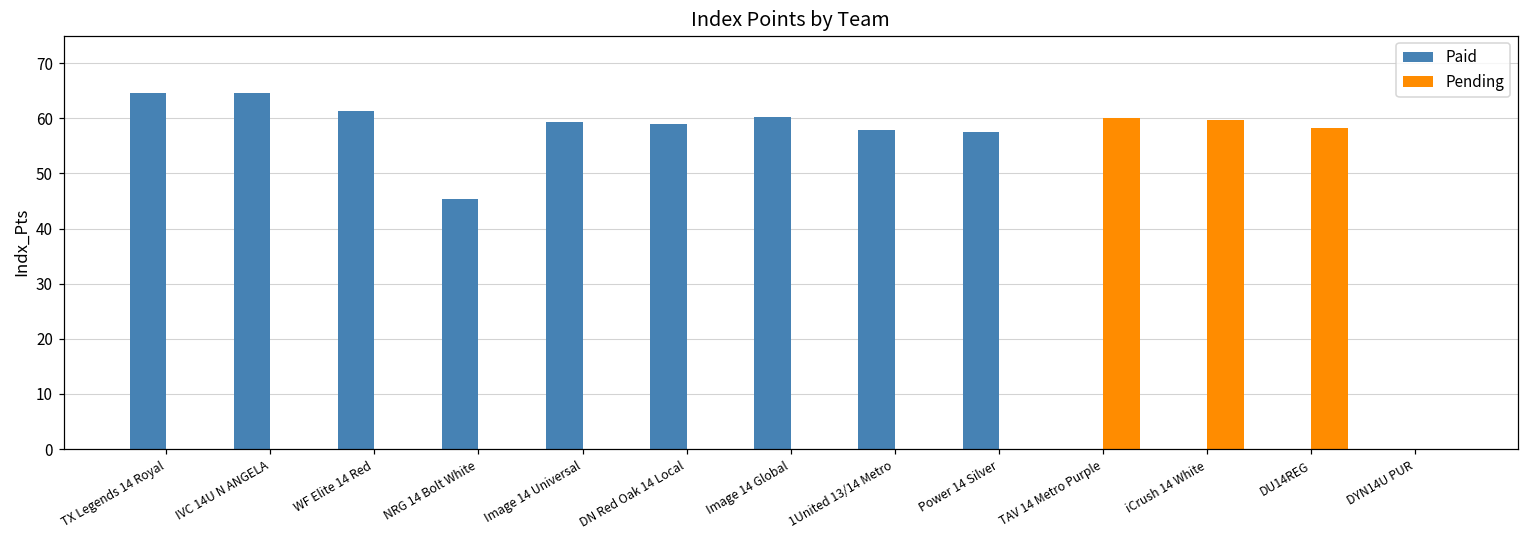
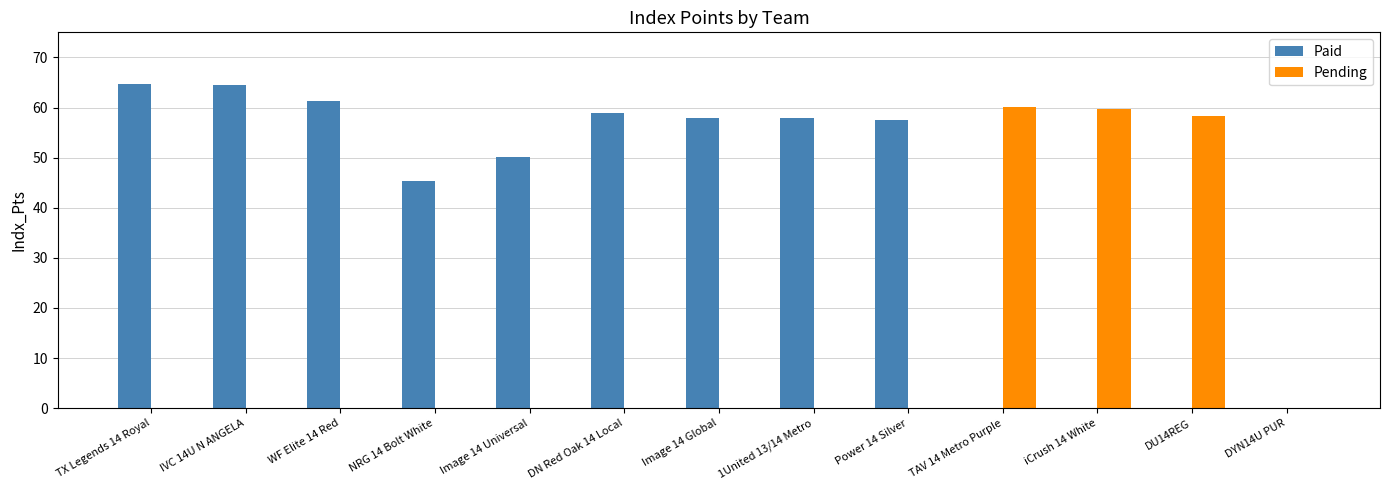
Paid, Image 14 Universal: 59 -> 50
Paid, Image 14 Global: 60 -> 58
